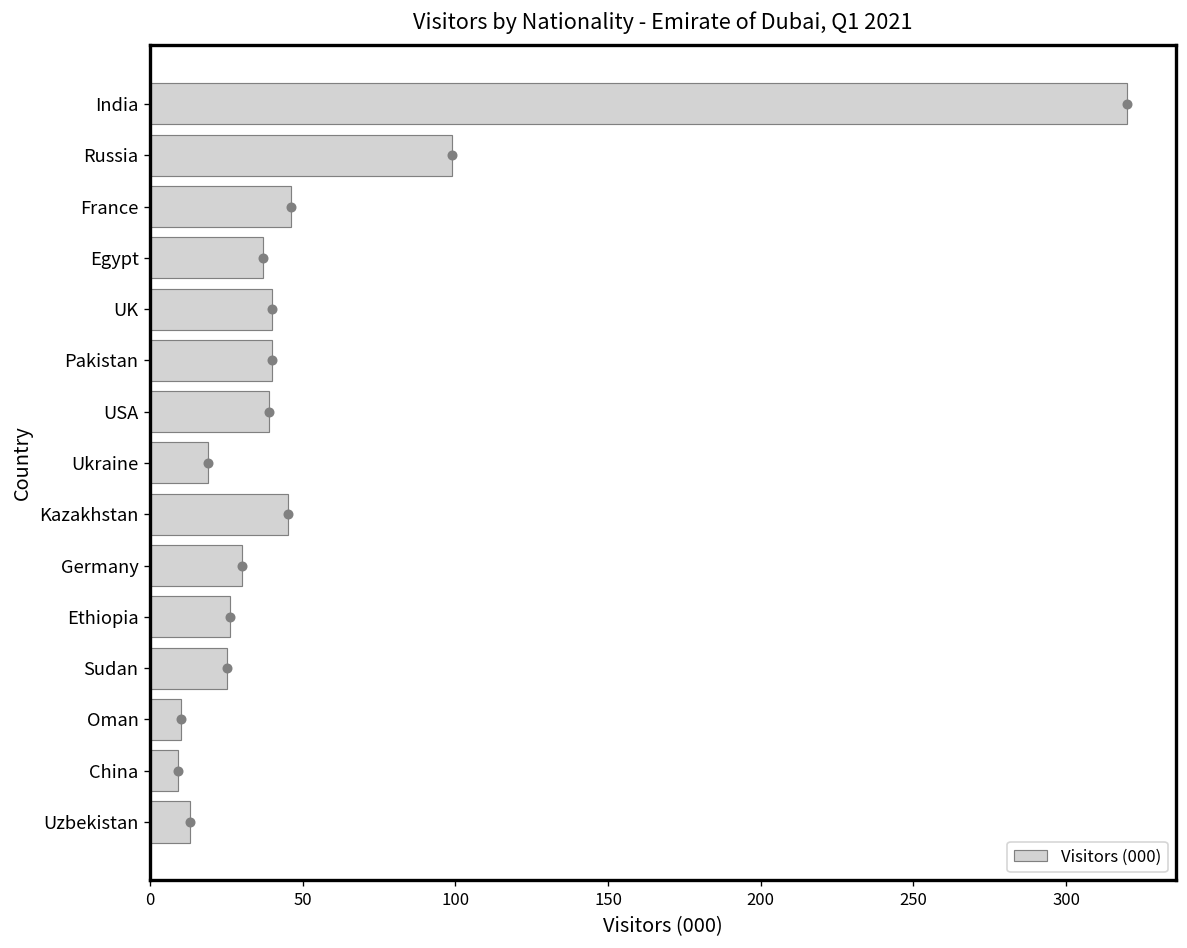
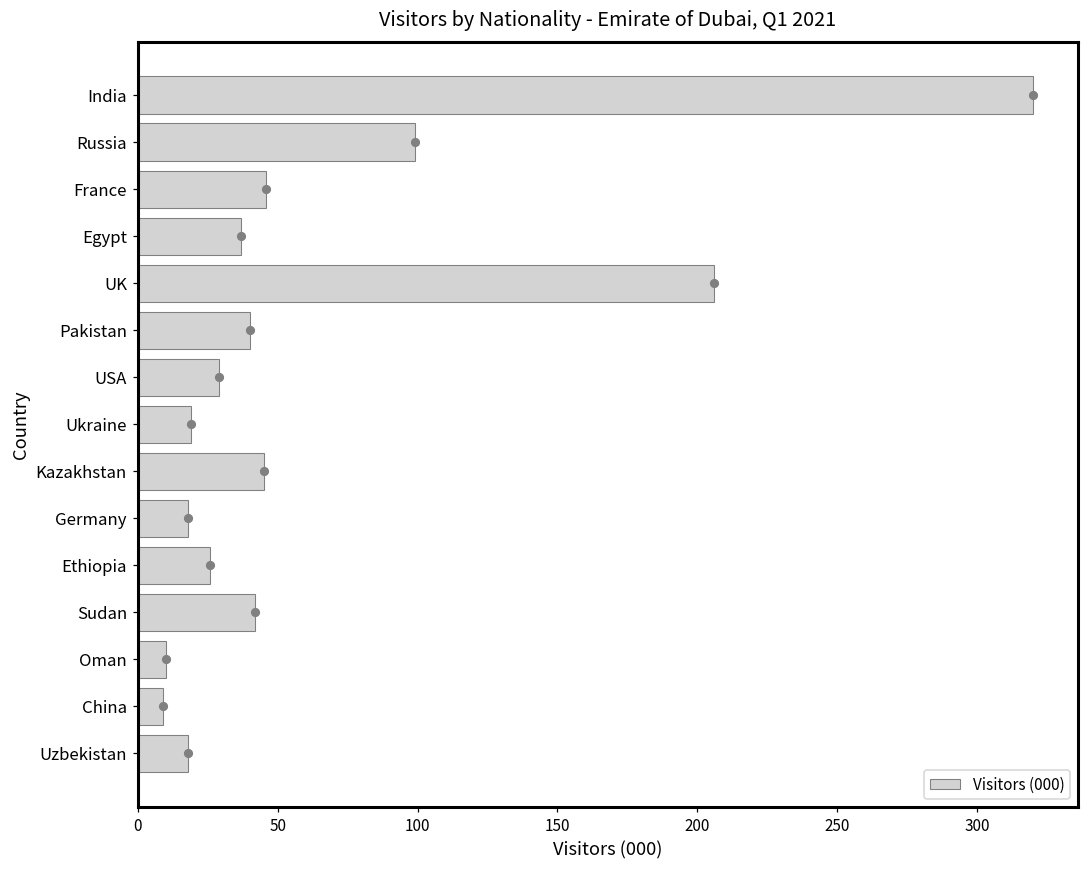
Visitors (000), UK: 40 -> 206
Visitors (000), USA: 39 -> 29
Visitors (000), Germany: 30 -> 18
Visitors (000), Sudan: 25 -> 42
Visitors (000), Uzbekistan: 13 -> 18
